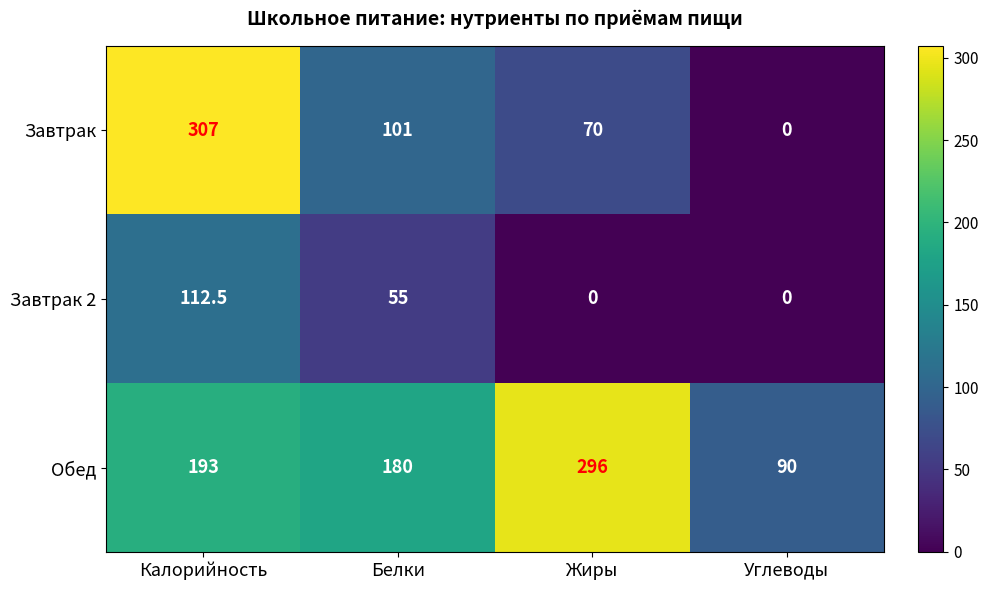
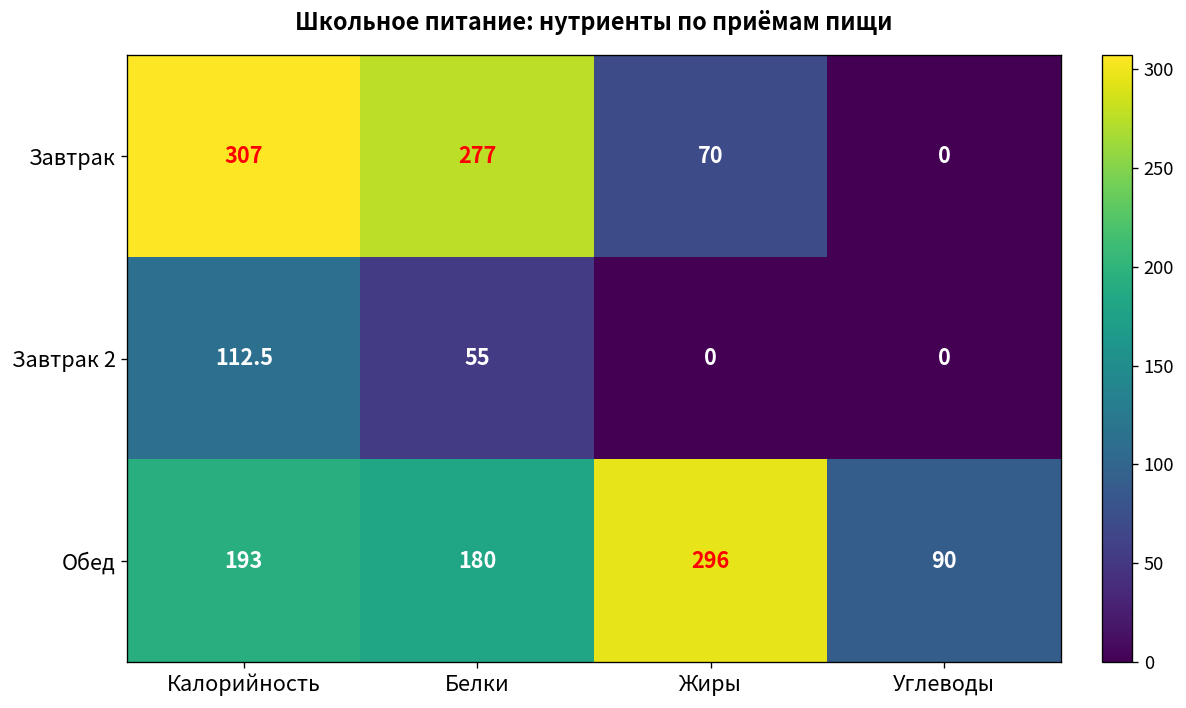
Завтрак, Белки: 101 -> 277
